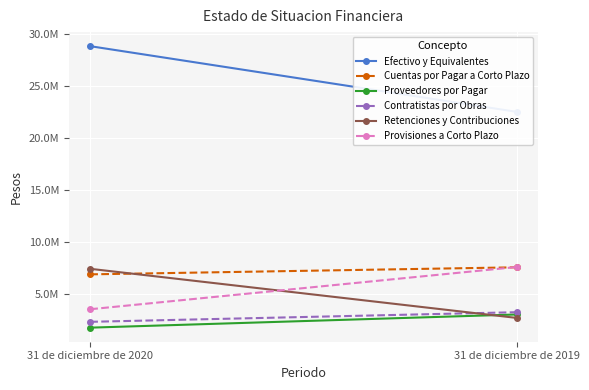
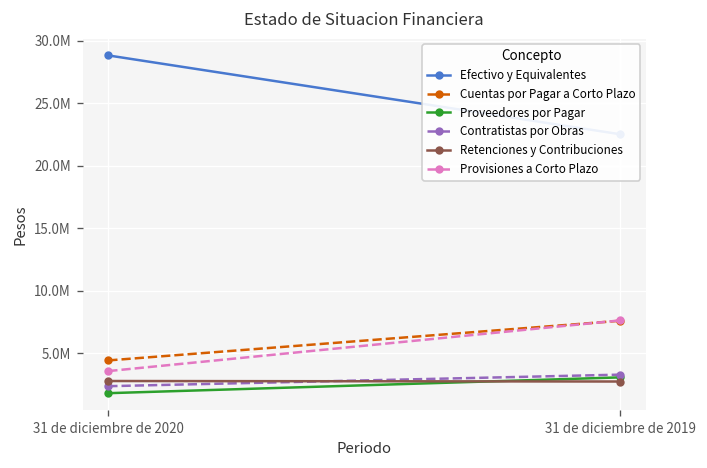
Cuentas por Pagar a Corto Plazo, 31 de diciembre de 2020: 6900000 -> 4400000
Retenciones y Contribuciones, 31 de diciembre de 2020: 7400000 -> 2800000
